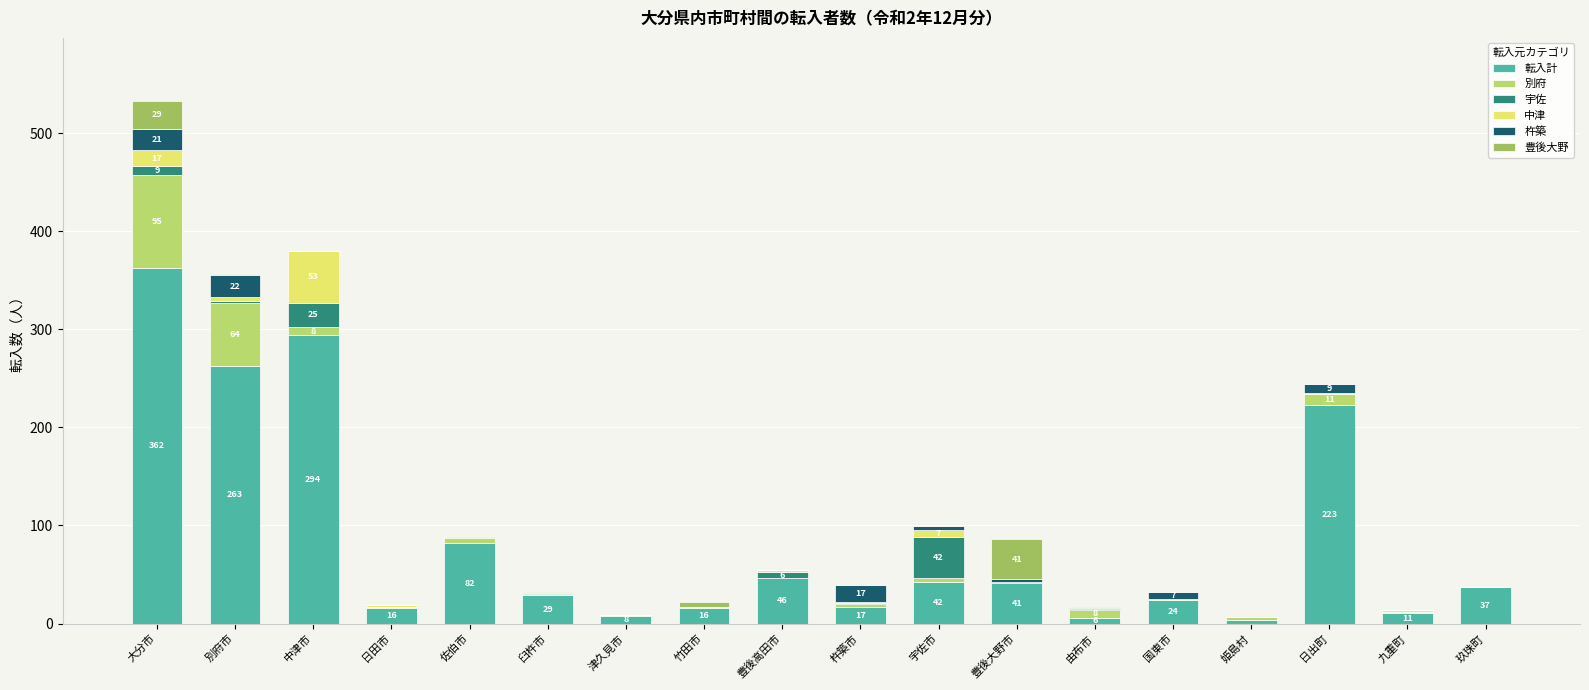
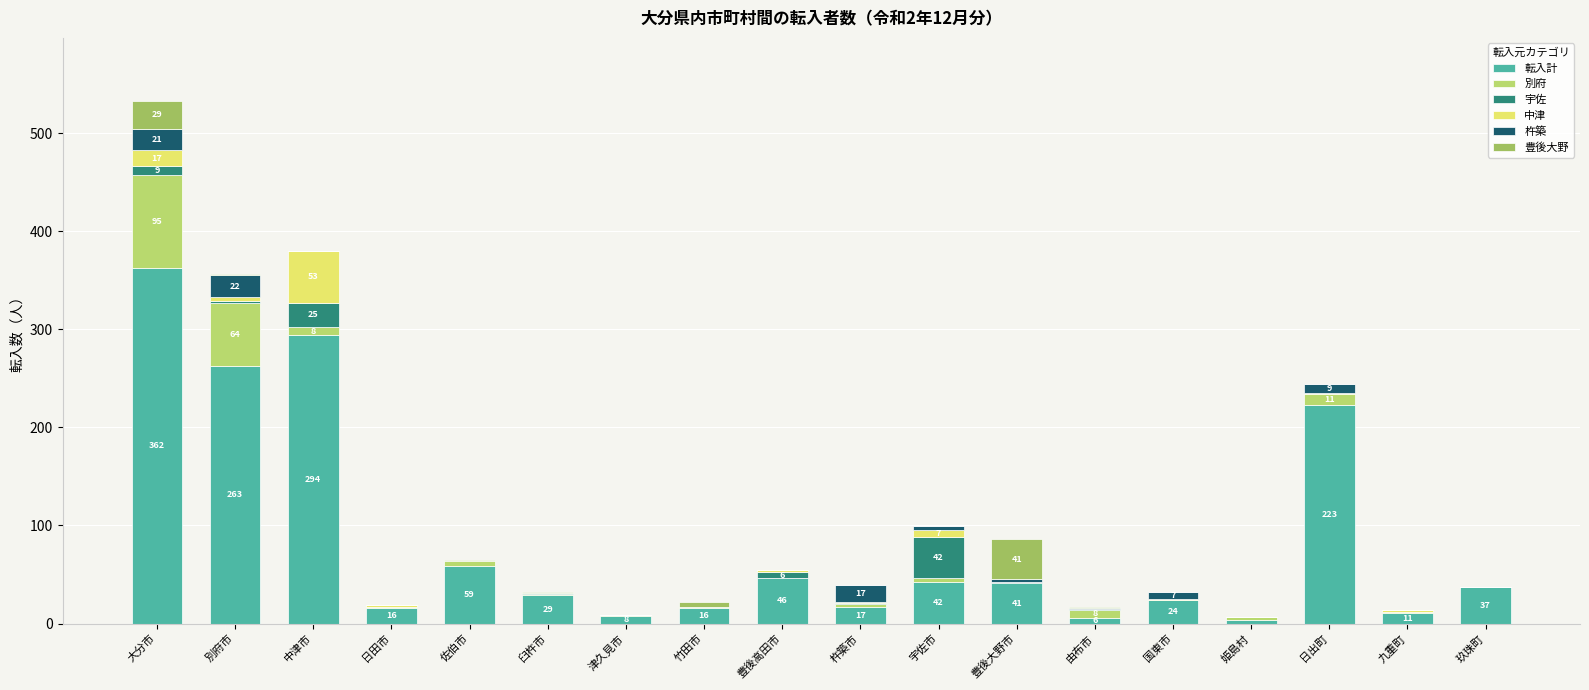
転入計, 佐伯市: 82 -> 59
